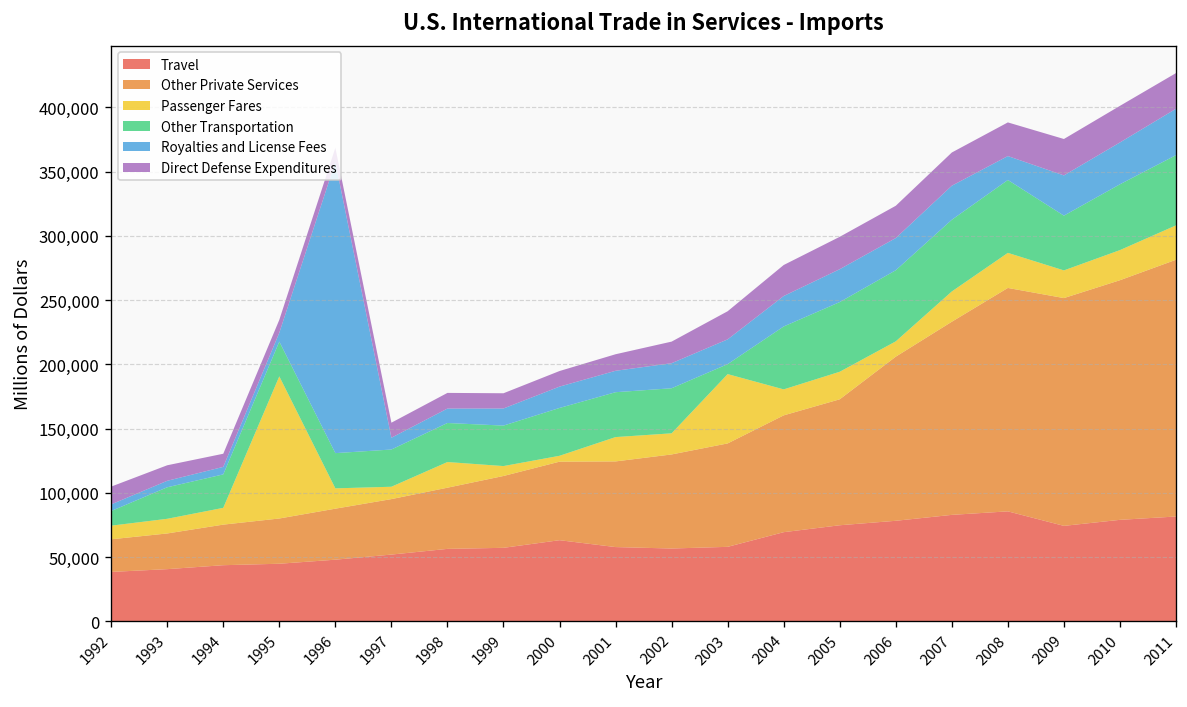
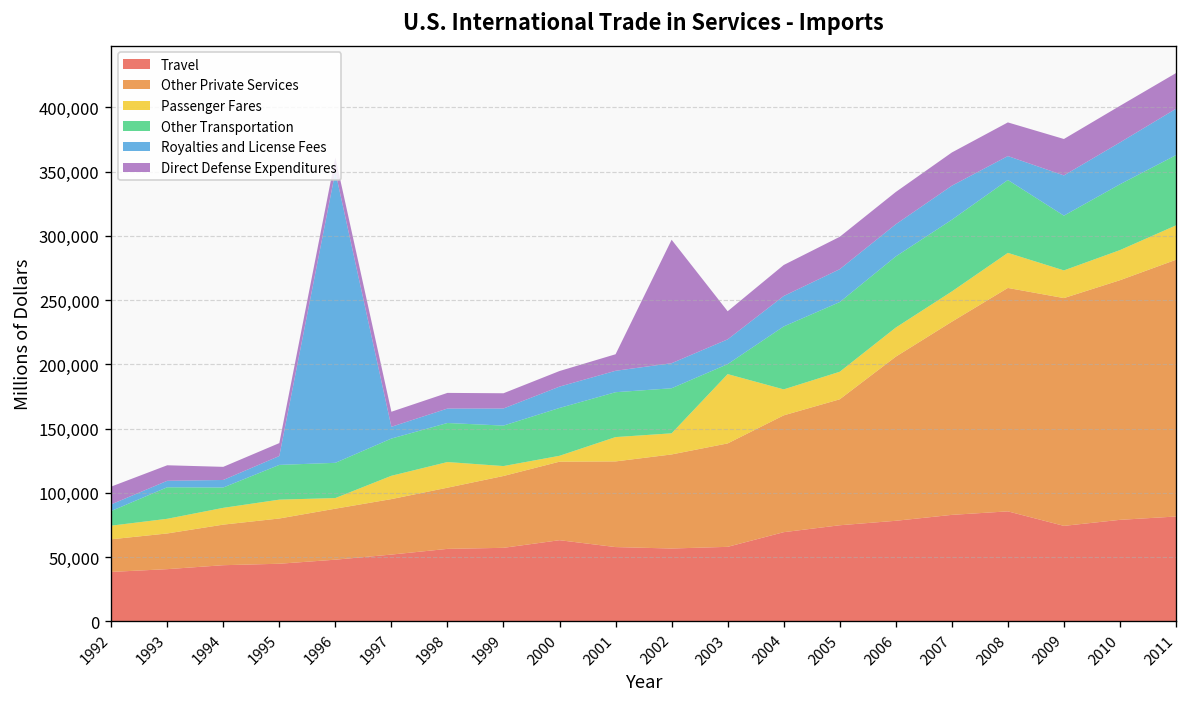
Other Transportation, 1994: 26,000 -> 16,000
Passenger Fares, 1995: 111,000 -> 15,000
Passenger Fares, 1996: 16,000 -> 8,000
Passenger Fares, 1997: 10,000 -> 18,000
Direct Defense Expenditures, 2002: 17,000 -> 96,000
Passenger Fares, 2006: 12,000 -> 23,000
